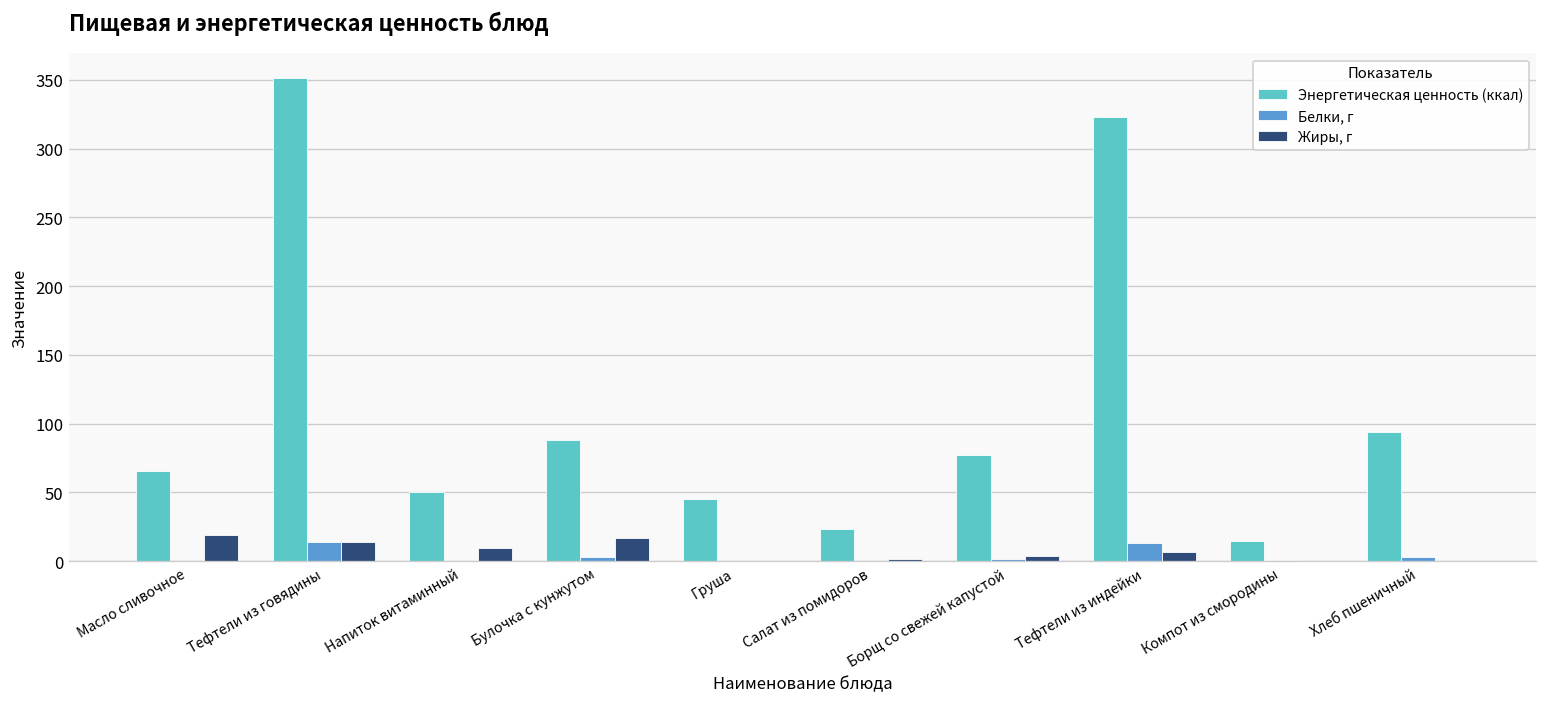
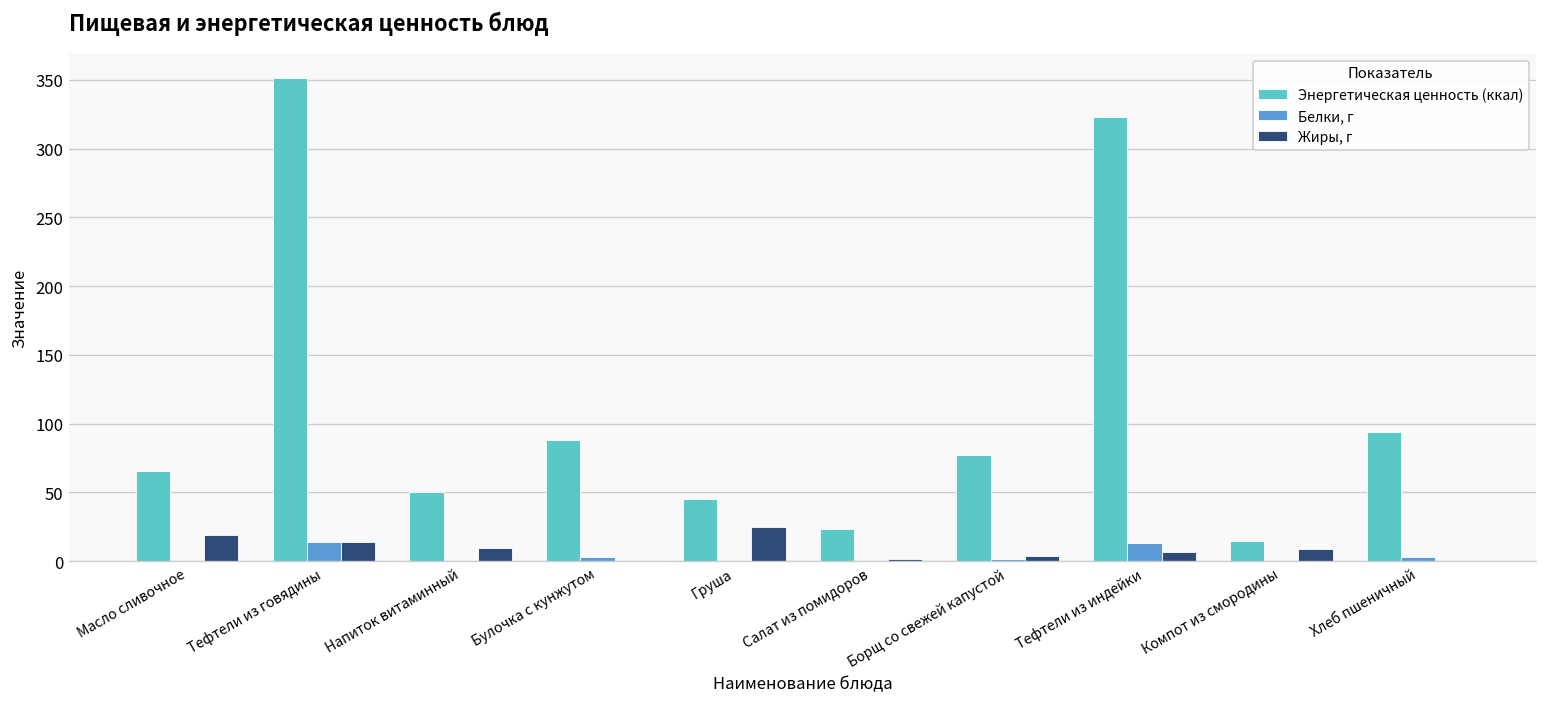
Жиры, г, Булочка с кунжутом: 17 -> 0
Жиры, г, Груша: 0 -> 25
Жиры, г, Компот из смородины: 0 -> 8
